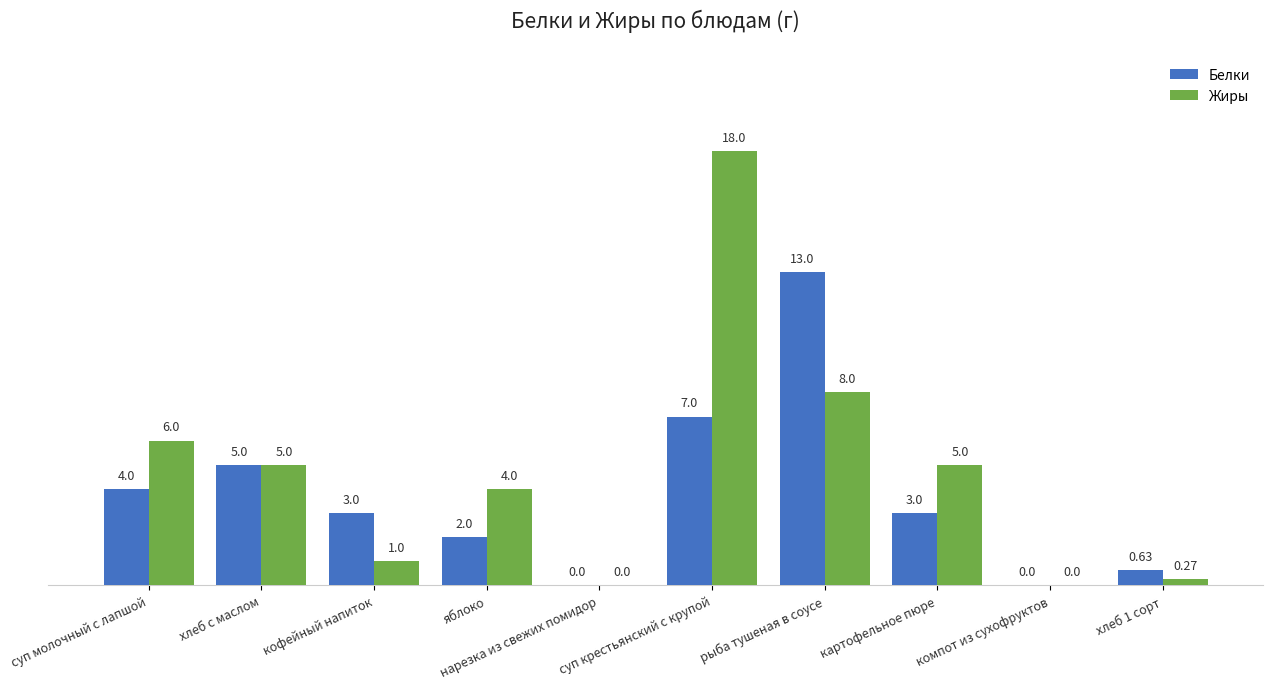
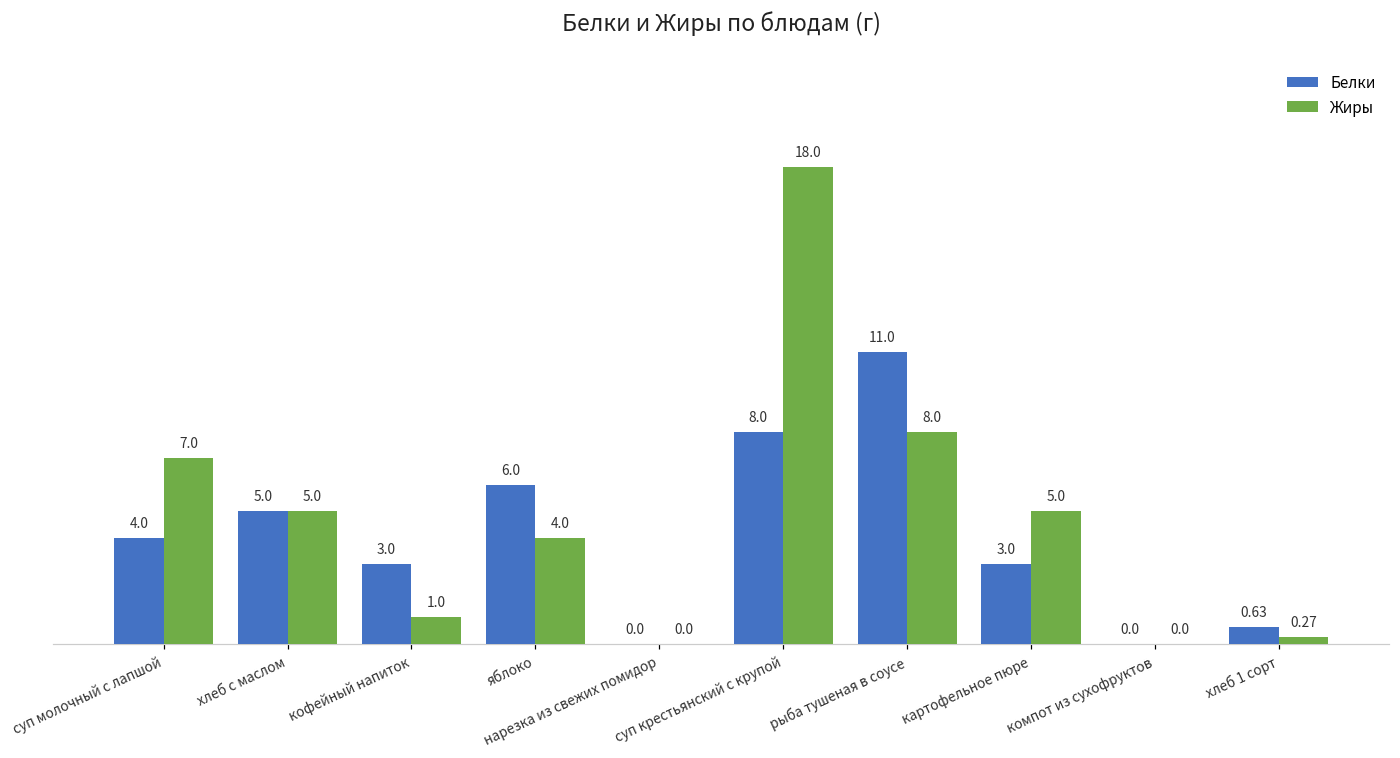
Жиры, суп молочный с лапшой: 6.0 -> 7.0
Белки, яблоко: 2.0 -> 6.0
Белки, суп крестьянский с крупой: 7.0 -> 8.0
Белки, рыба тушеная в соусе: 13.0 -> 11.0
